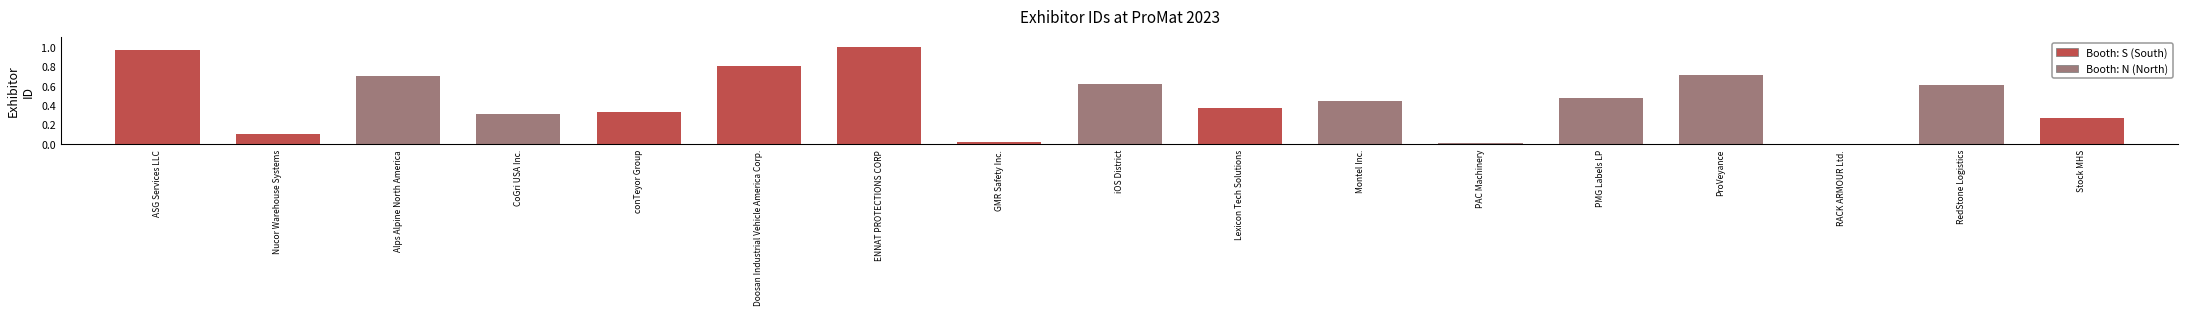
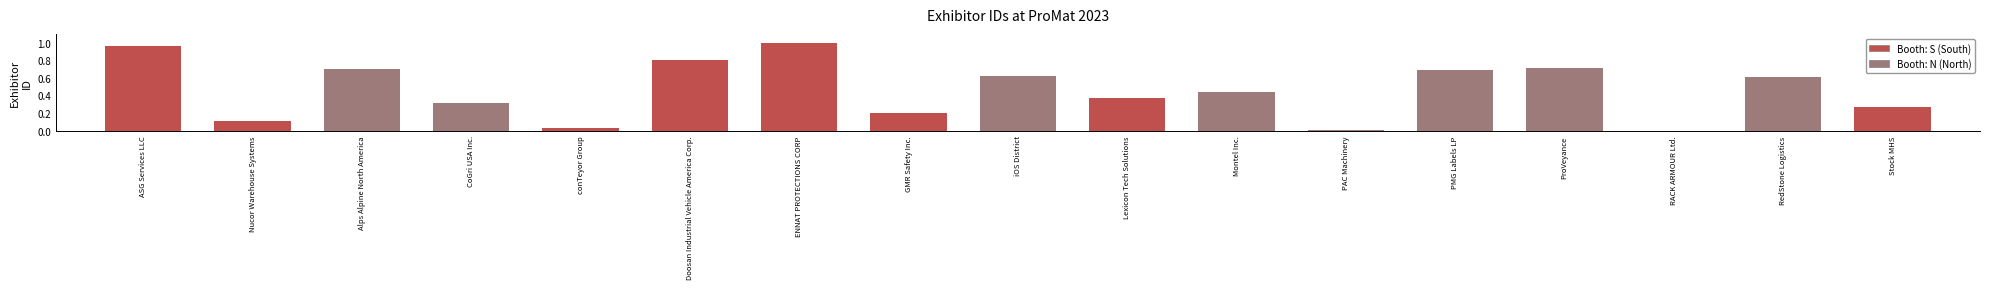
conTeyor Group: 0.3 -> 0.0
GMR Safety Inc.: 0.0 -> 0.2
PMG Labels LP: 0.5 -> 0.7
